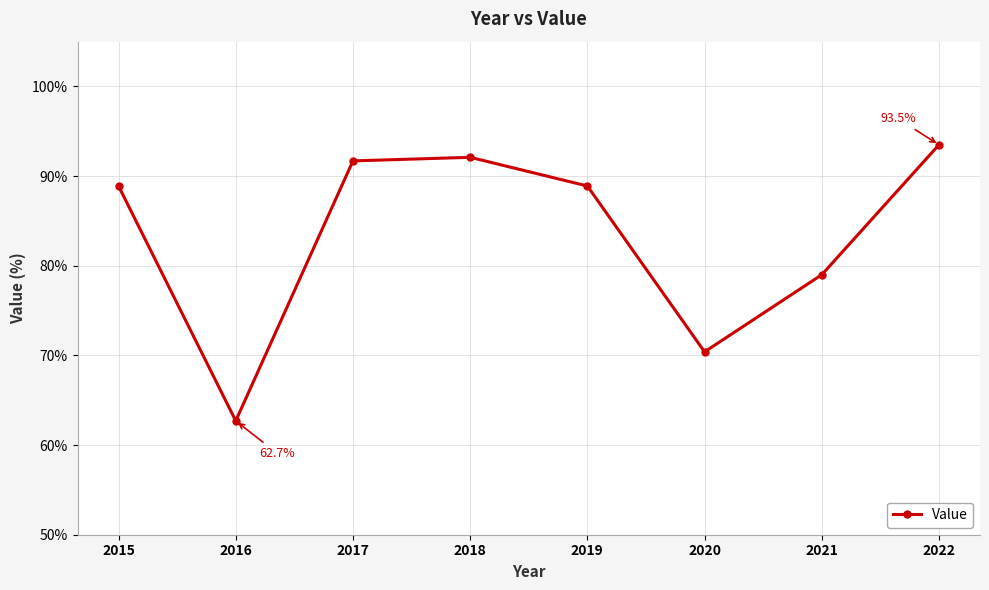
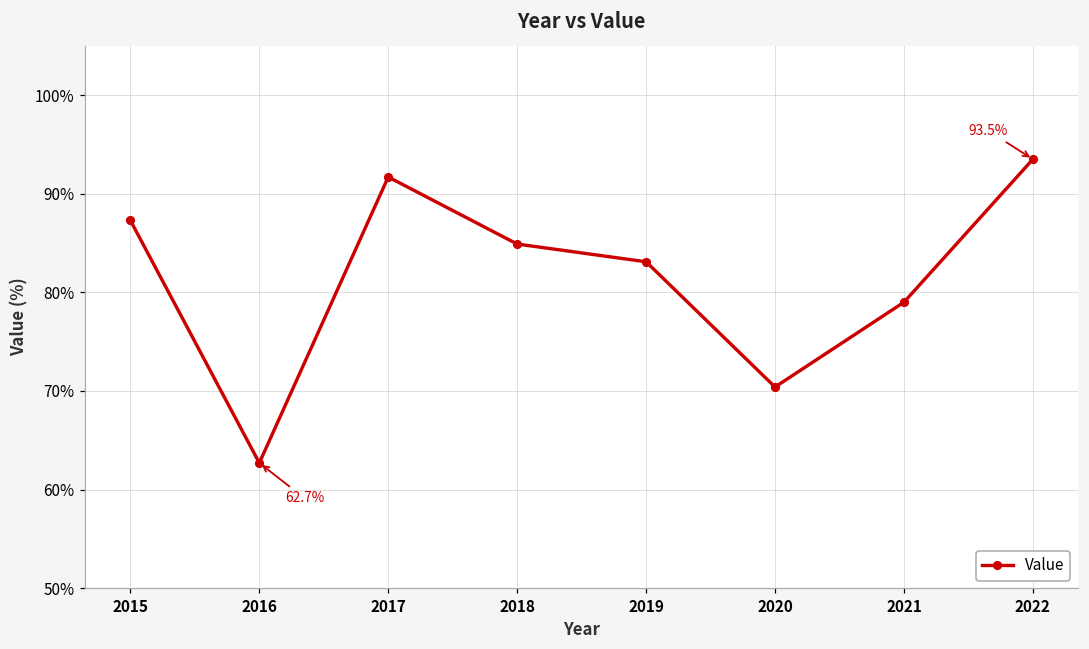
2015: 89% -> 87%
2018: 92% -> 85%
2019: 89% -> 83%
